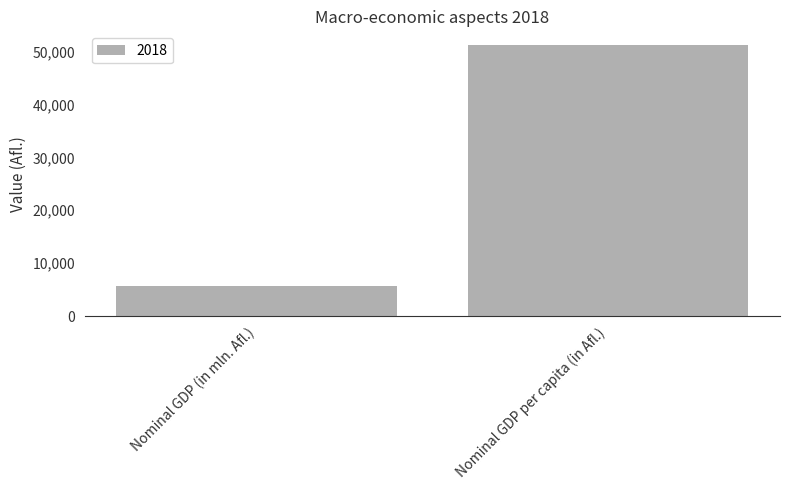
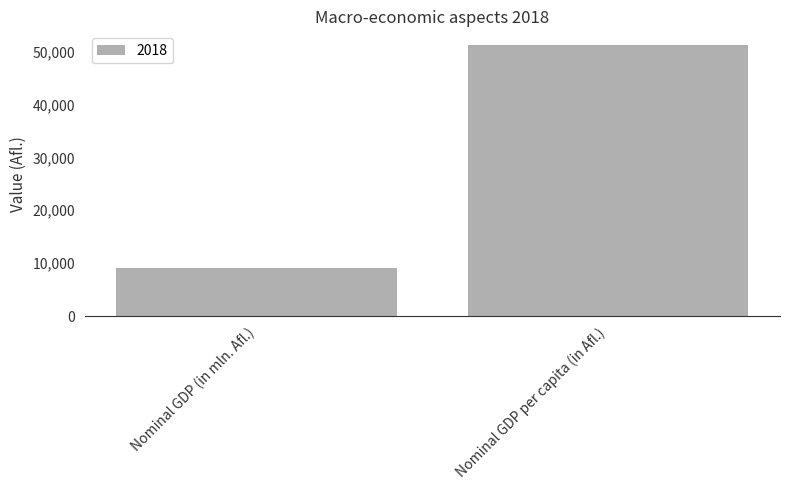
Nominal GDP (in mln. Afl.): 6,000 -> 9,000
